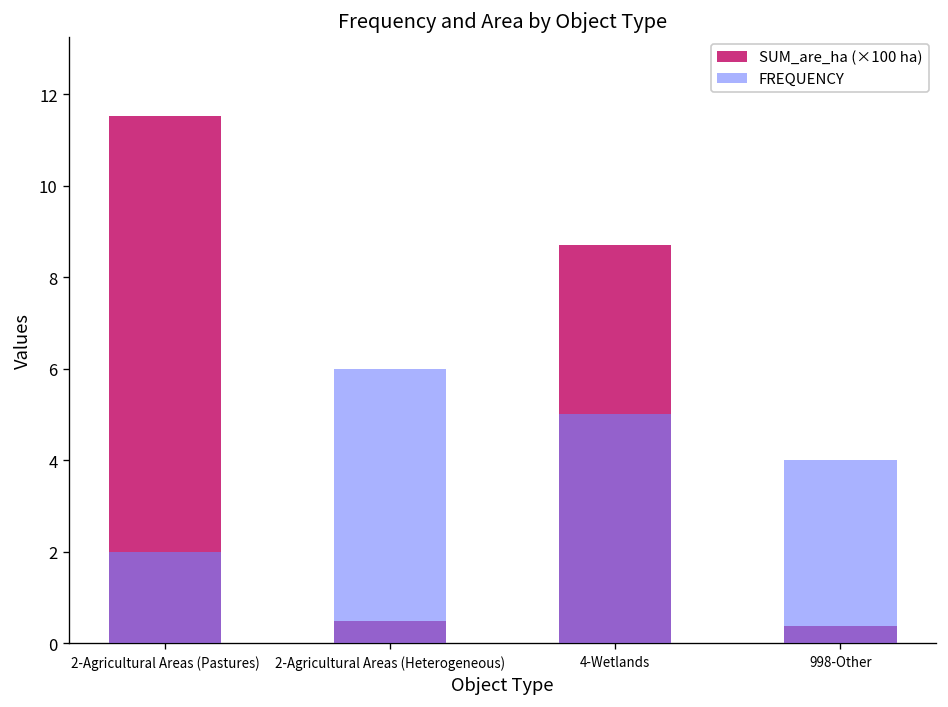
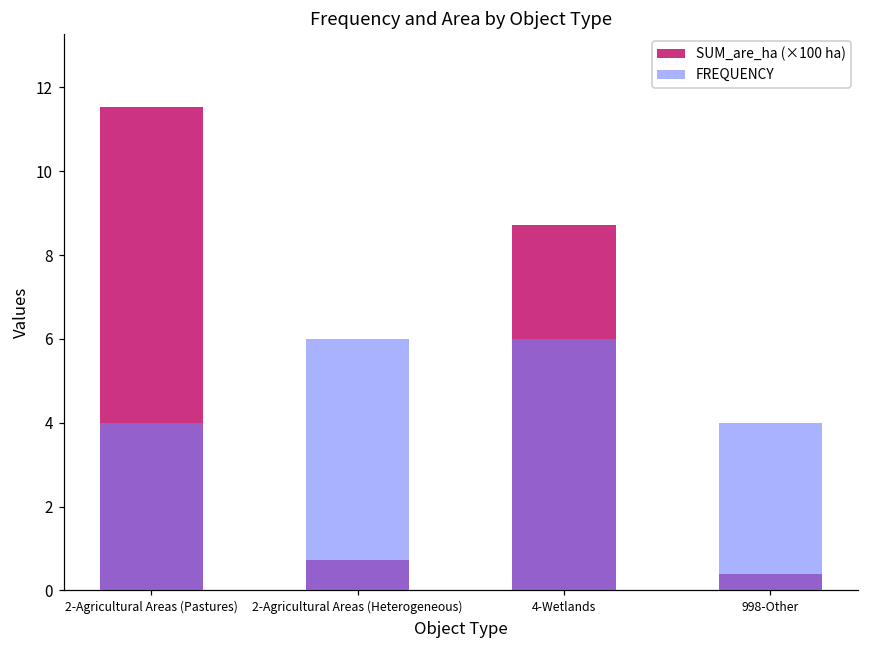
FREQUENCY, 2-Agricultural Areas (Pastures): 2 -> 4
SUM_are_ha (×100 ha), 2-Agricultural Areas (Heterogeneous): 0.5 -> 0.7
FREQUENCY, 4-Wetlands: 5 -> 6
